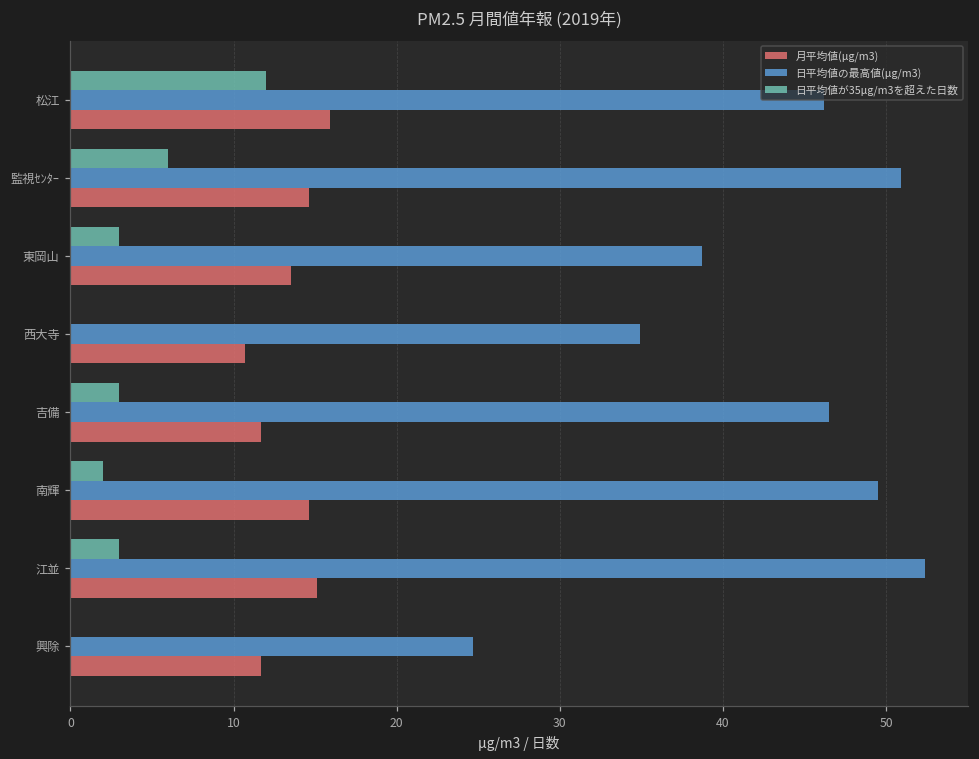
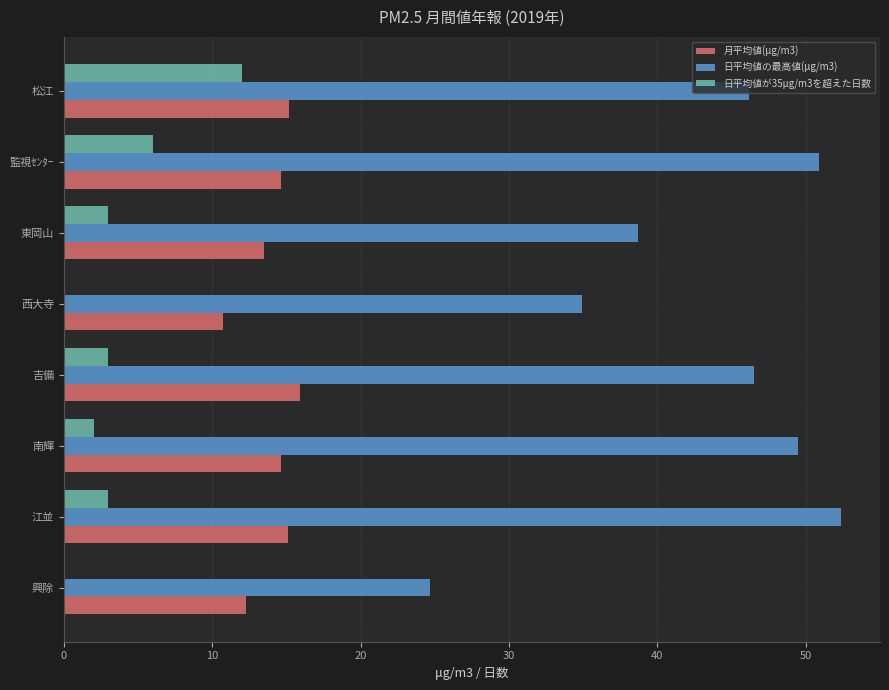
月平均値(μg/m3), 松江: 15.9 -> 15.2
月平均値(μg/m3), 吉備: 11.7 -> 15.9
月平均値(μg/m3), 興除: 11.7 -> 12.3
